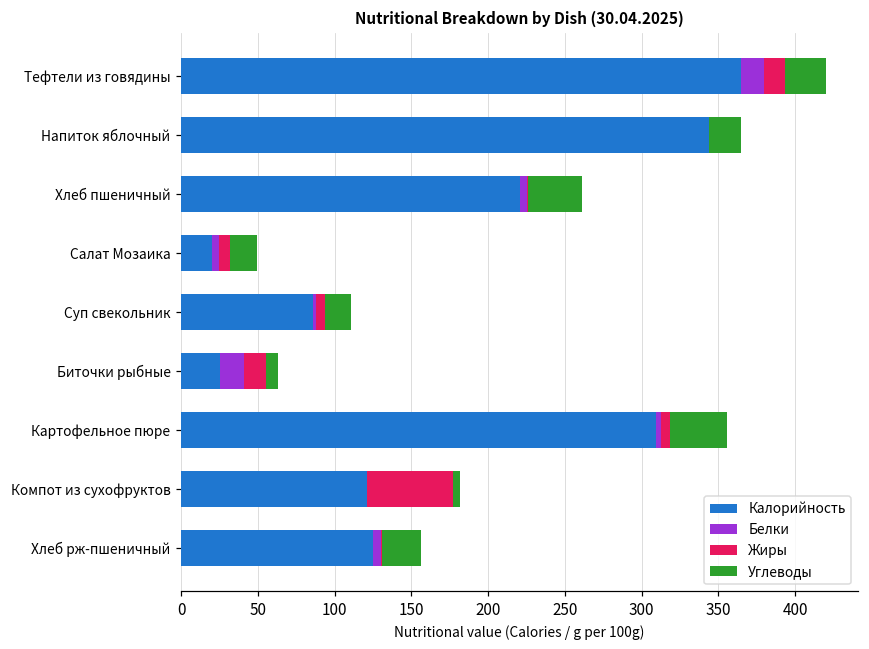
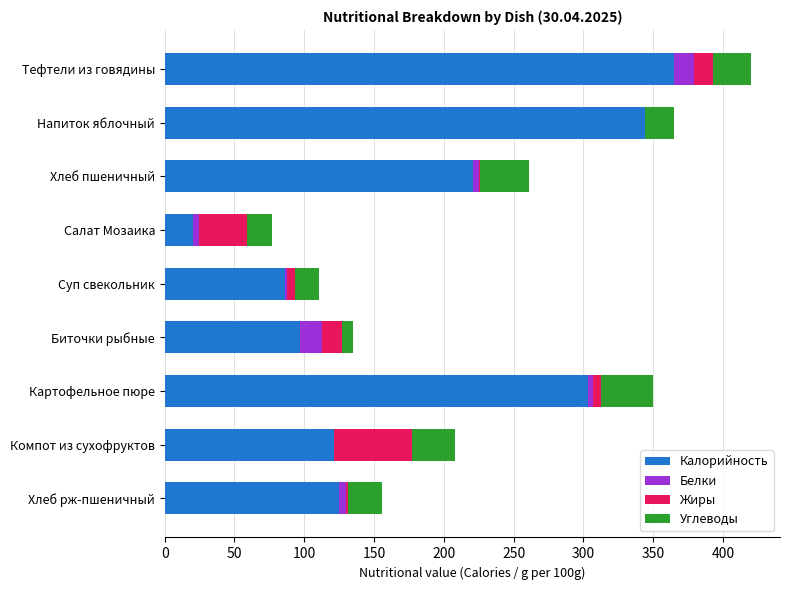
Жиры, Салат Мозаика: 7 -> 34
Калорийность, Биточки рыбные: 25 -> 97
Калорийность, Картофельное пюре: 309 -> 303
Углеводы, Компот из сухофруктов: 4 -> 31
